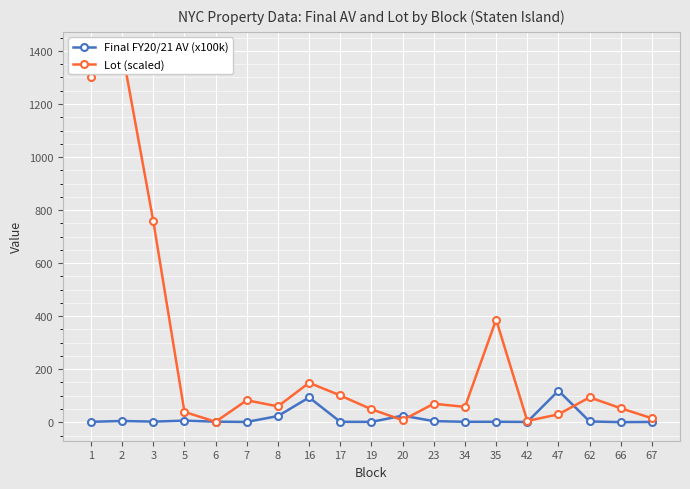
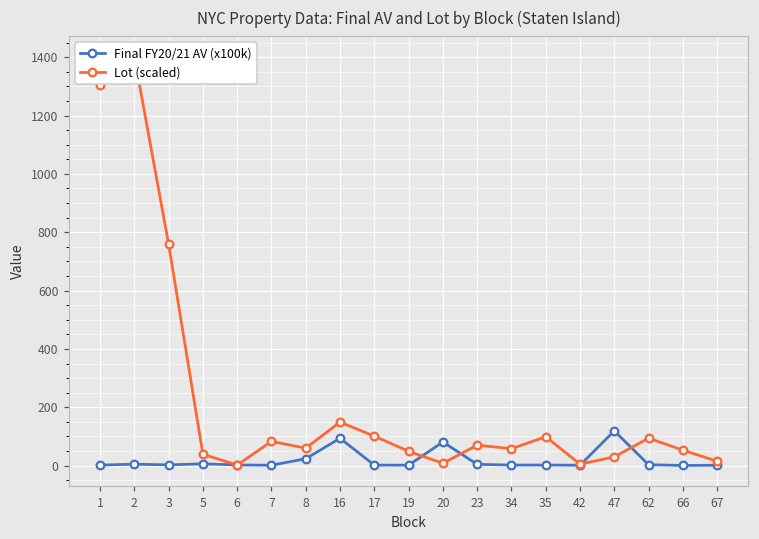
Final FY20/21 AV (x100k), 20: 30 -> 80
Lot (scaled), 35: 390 -> 100
